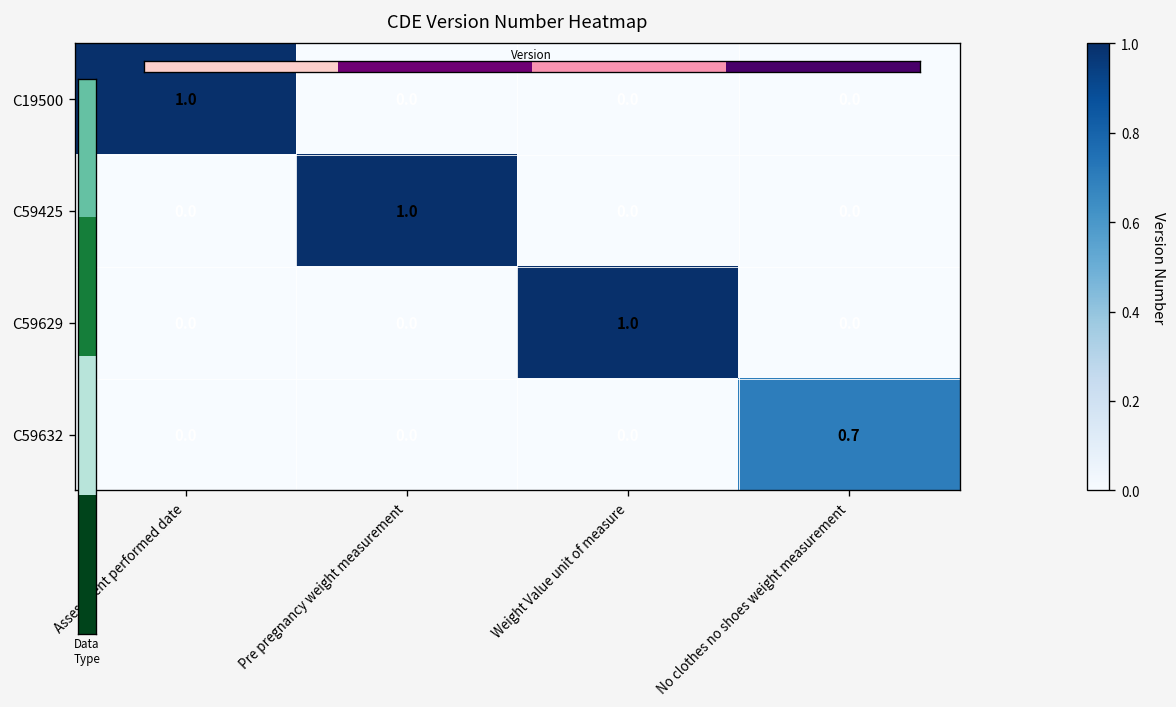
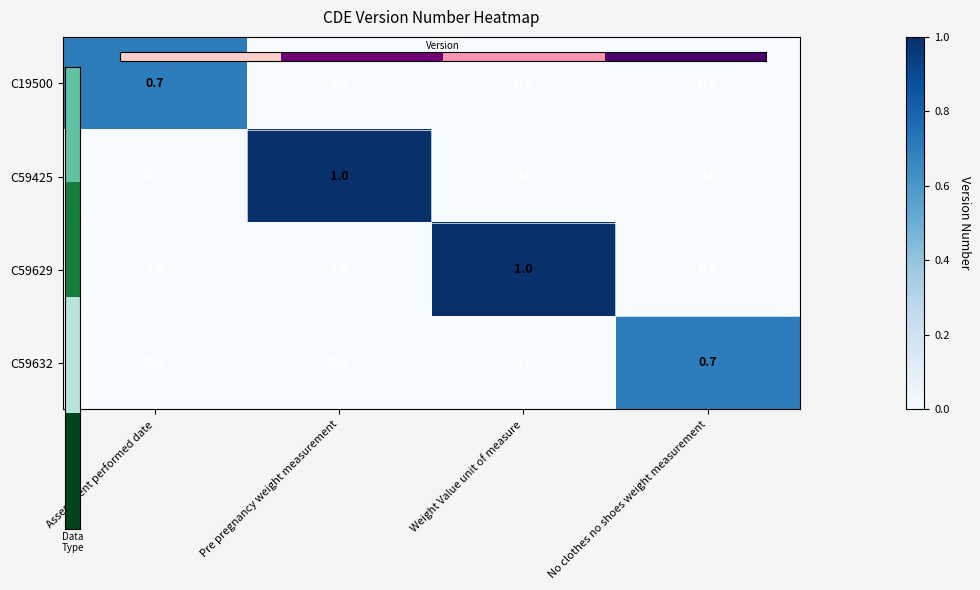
CDE Version Number Heatmap, C19500, Assessment performed date: 1.0 -> 0.7
